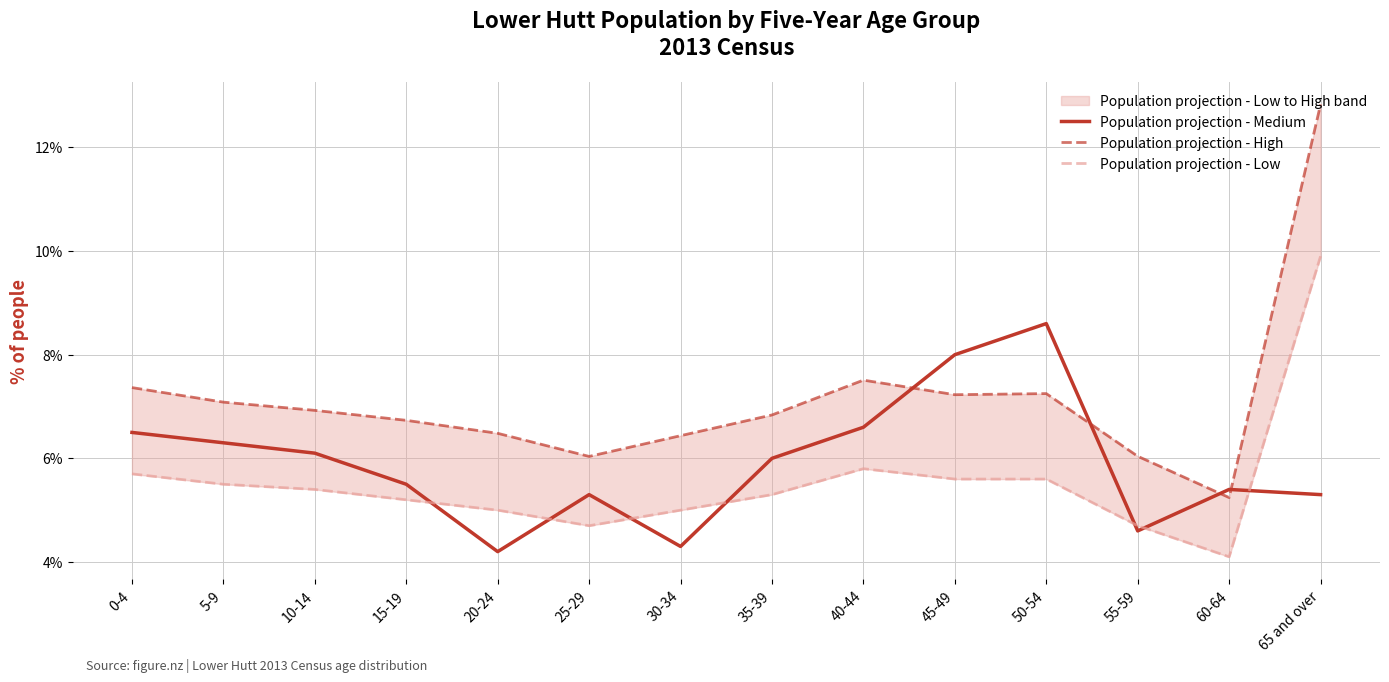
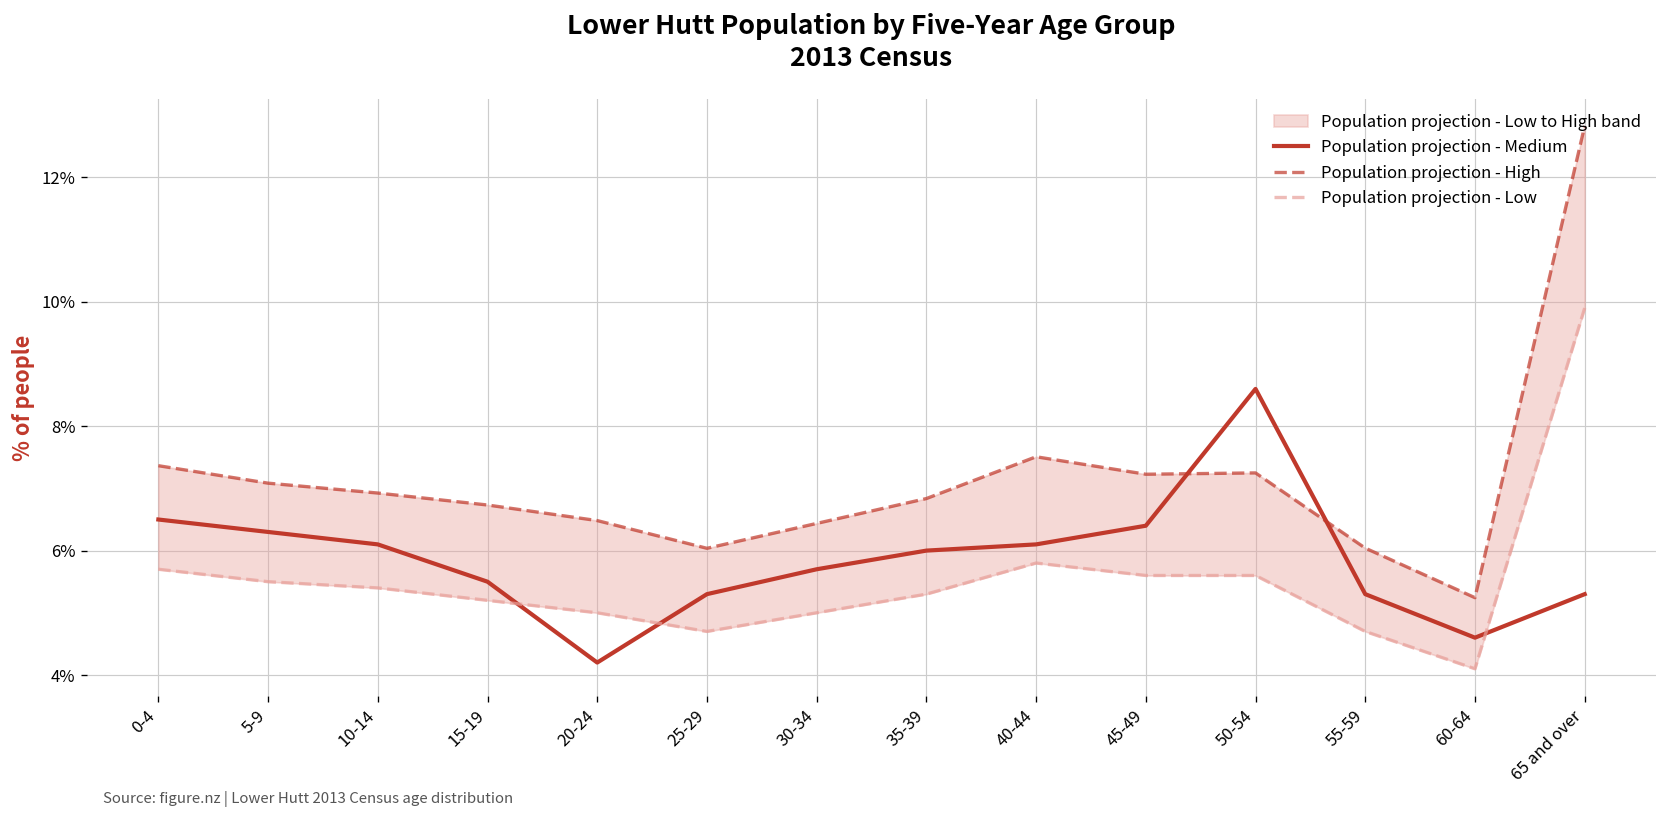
Population projection - Medium, 30-34: 4.3% -> 5.7%
Population projection - Medium, 40-44: 6.6% -> 6.1%
Population projection - Medium, 45-49: 8.0% -> 6.4%
Population projection - Medium, 55-59: 4.6% -> 5.3%
Population projection - Medium, 60-64: 5.4% -> 4.6%
